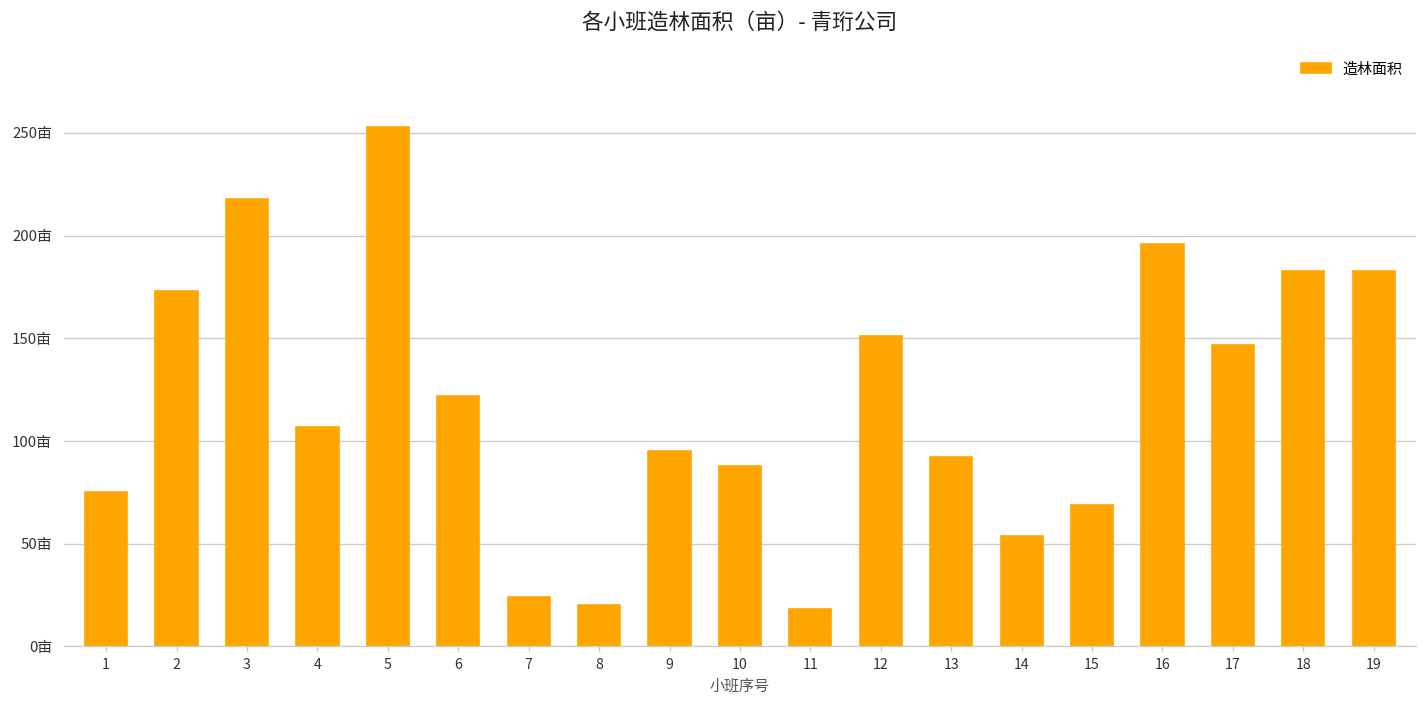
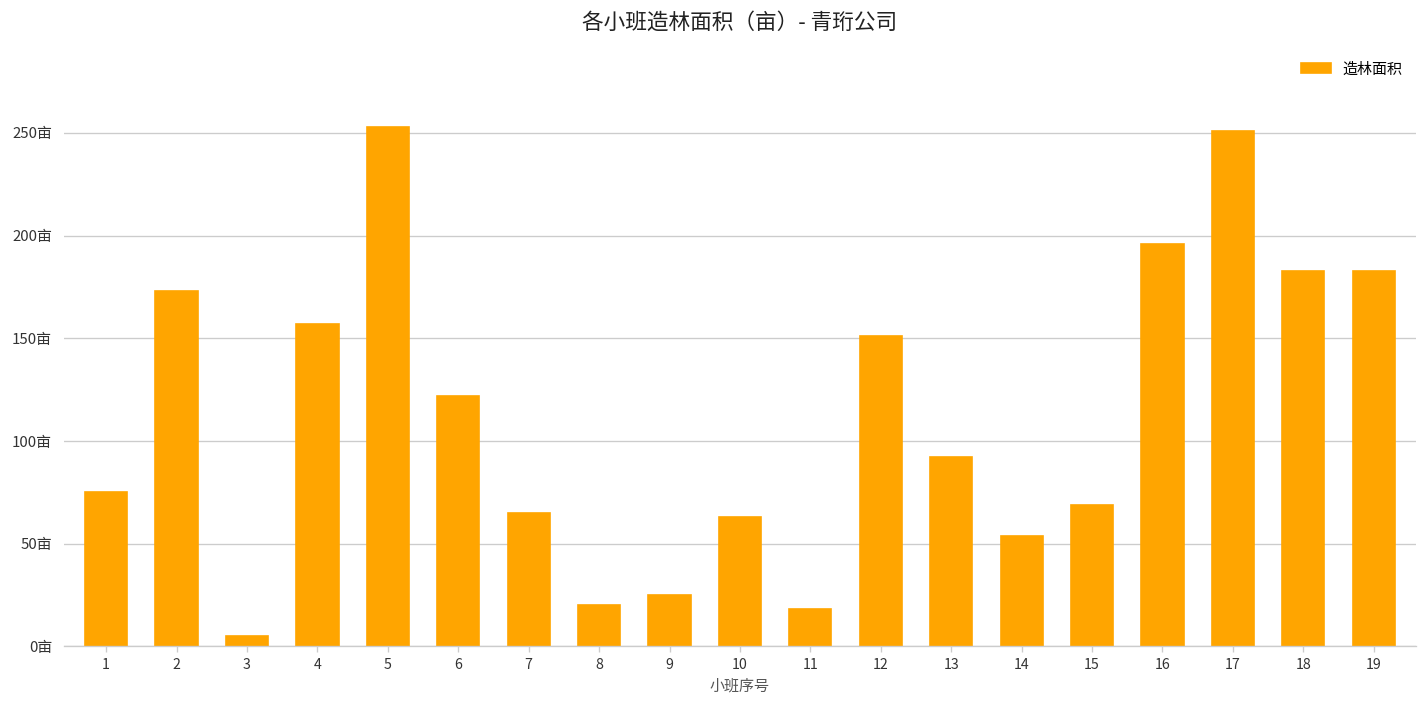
3: 218亩 -> 5亩
4: 107亩 -> 157亩
7: 24亩 -> 65亩
9: 95亩 -> 25亩
10: 88亩 -> 63亩
17: 147亩 -> 251亩
